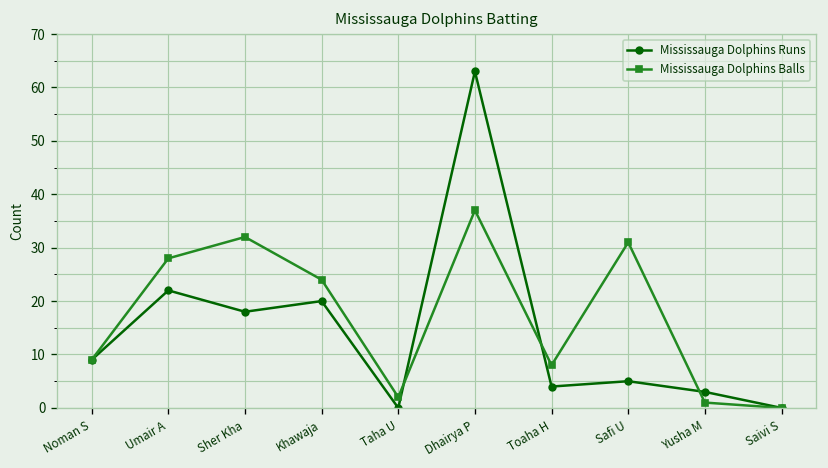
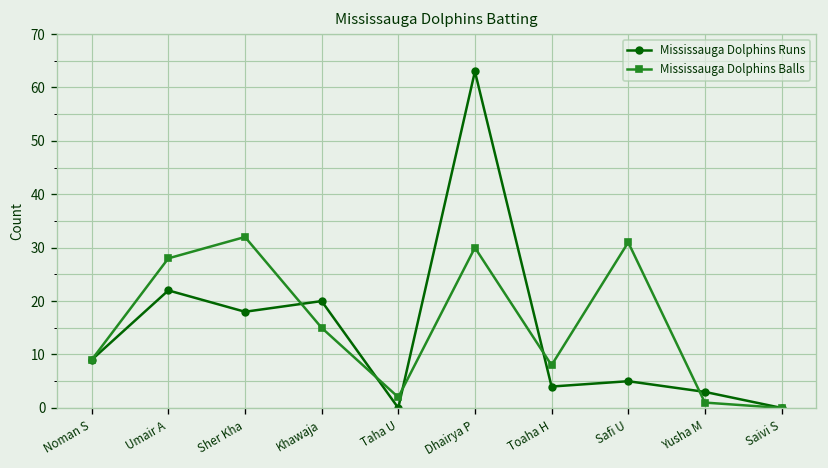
Mississauga Dolphins Balls, Khawaja: 24 -> 15
Mississauga Dolphins Balls, Dhairya P: 37 -> 30
